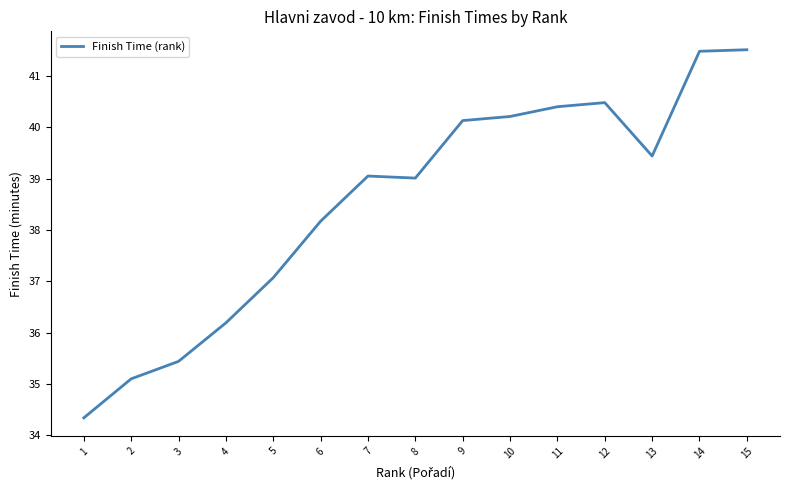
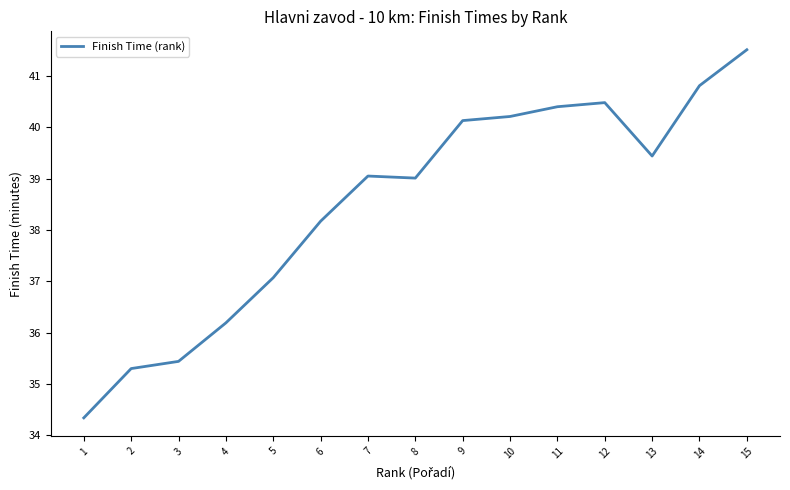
2: 35.1 -> 35.3
14: 41.5 -> 40.8
